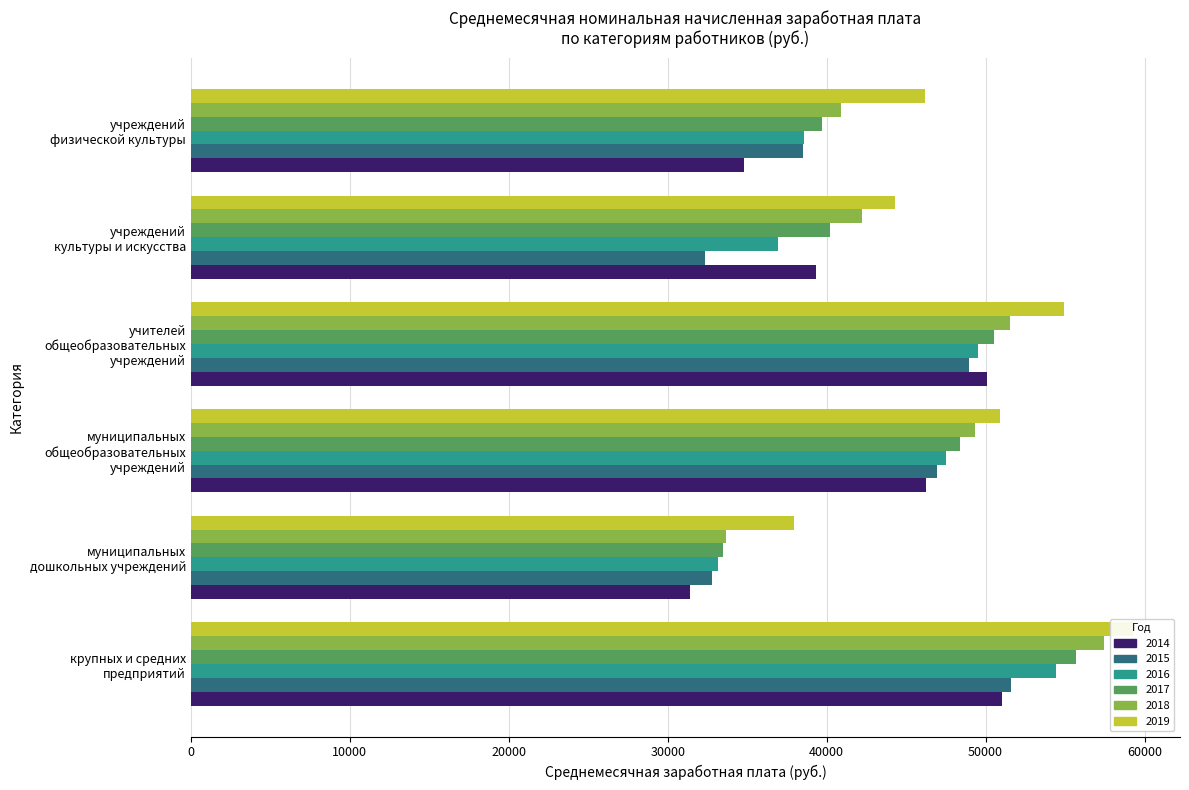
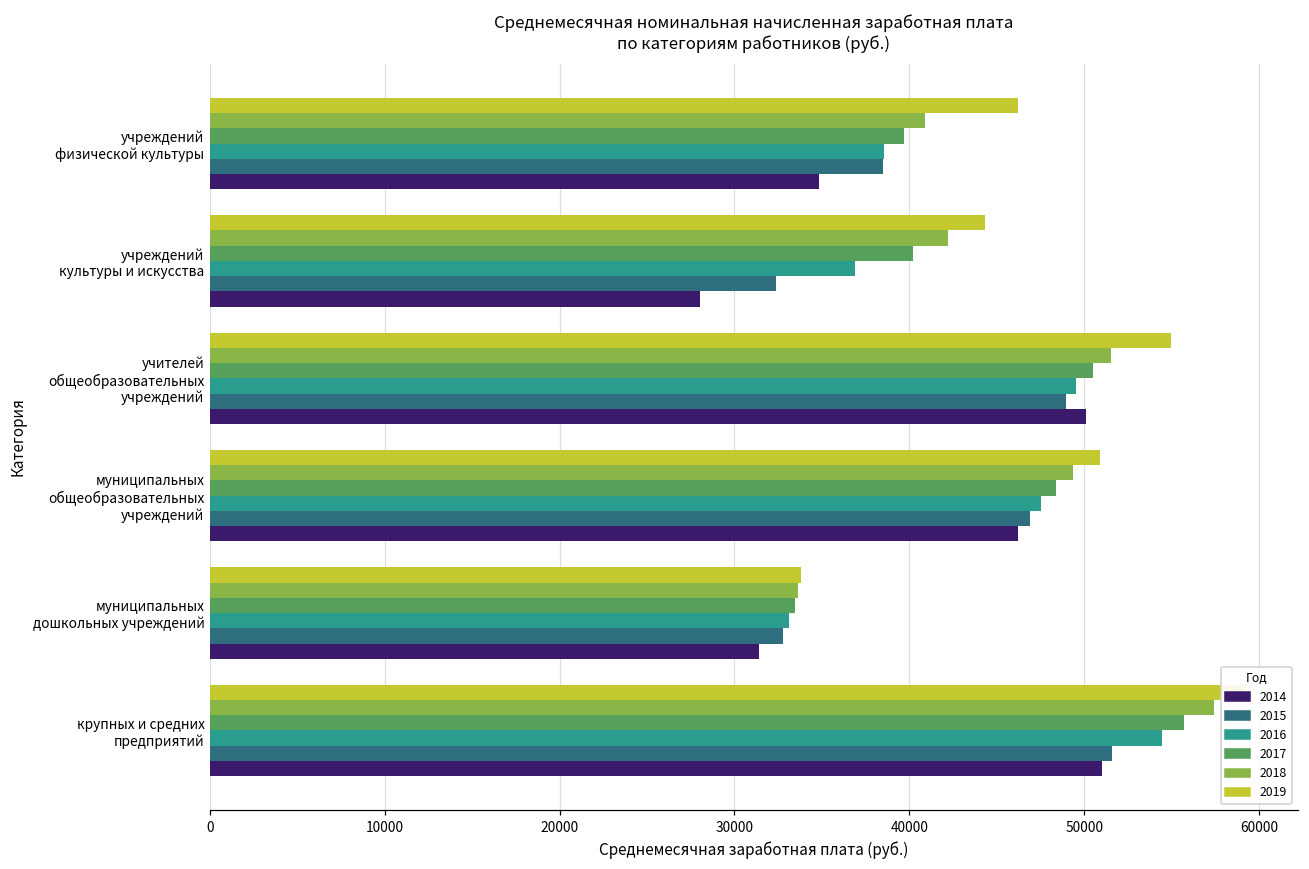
2014, учреждений культуры и искусства: 39400 -> 28000
2019, муниципальных дошкольных учреждений: 37900 -> 33800
